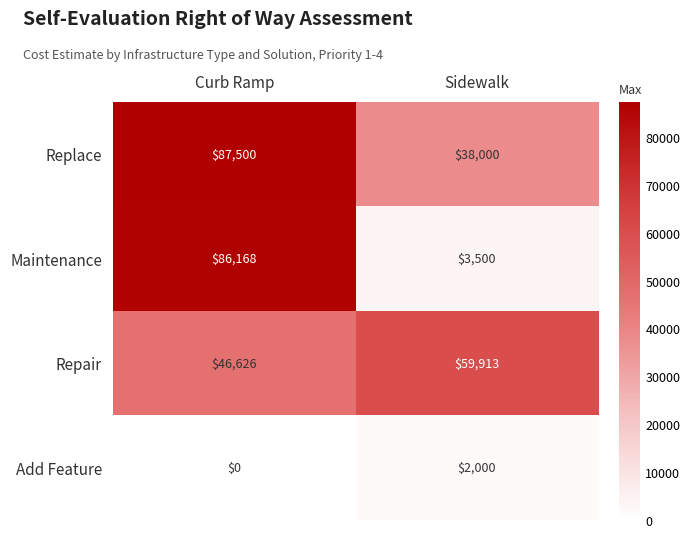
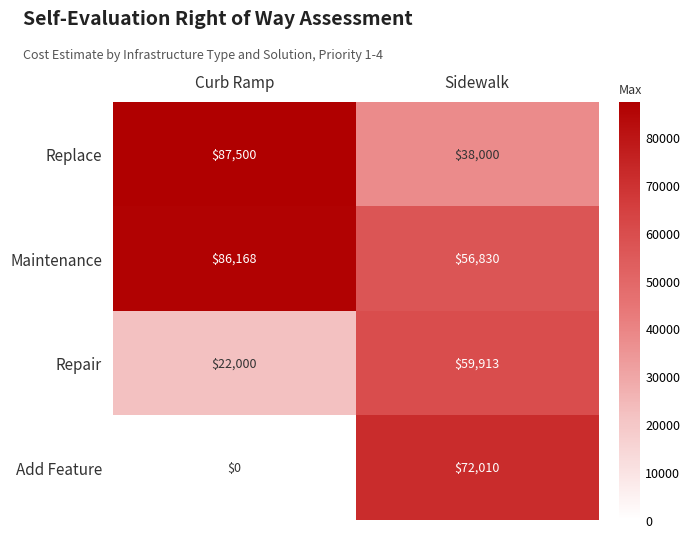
Maintenance, Sidewalk: $3,500 -> $56,830
Repair, Curb Ramp: $46,626 -> $22,000
Add Feature, Sidewalk: $2,000 -> $72,010
